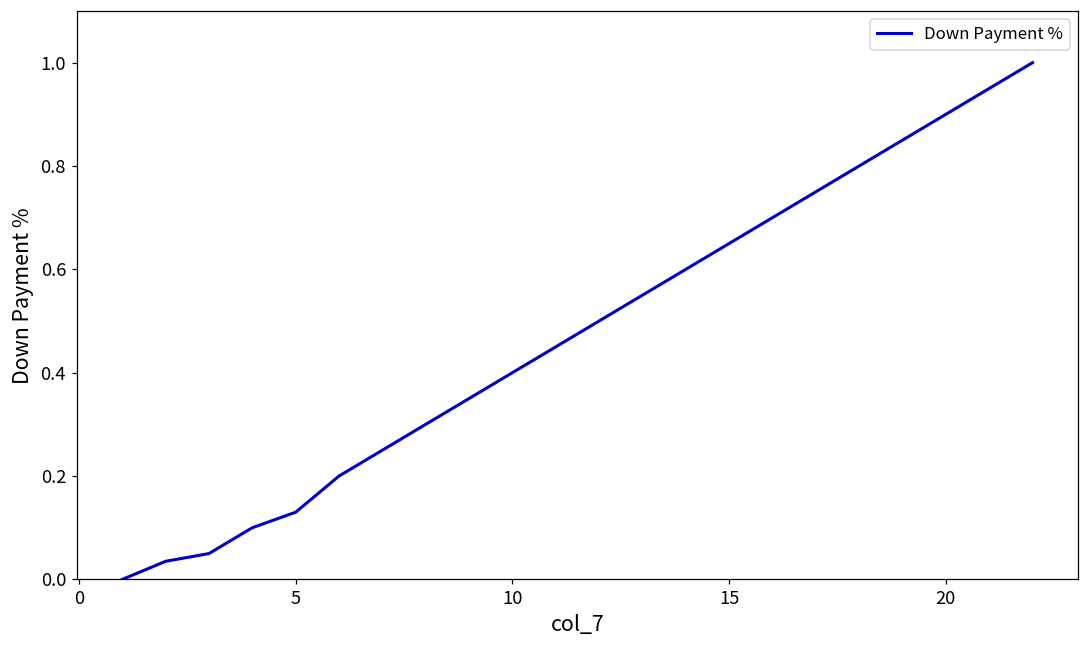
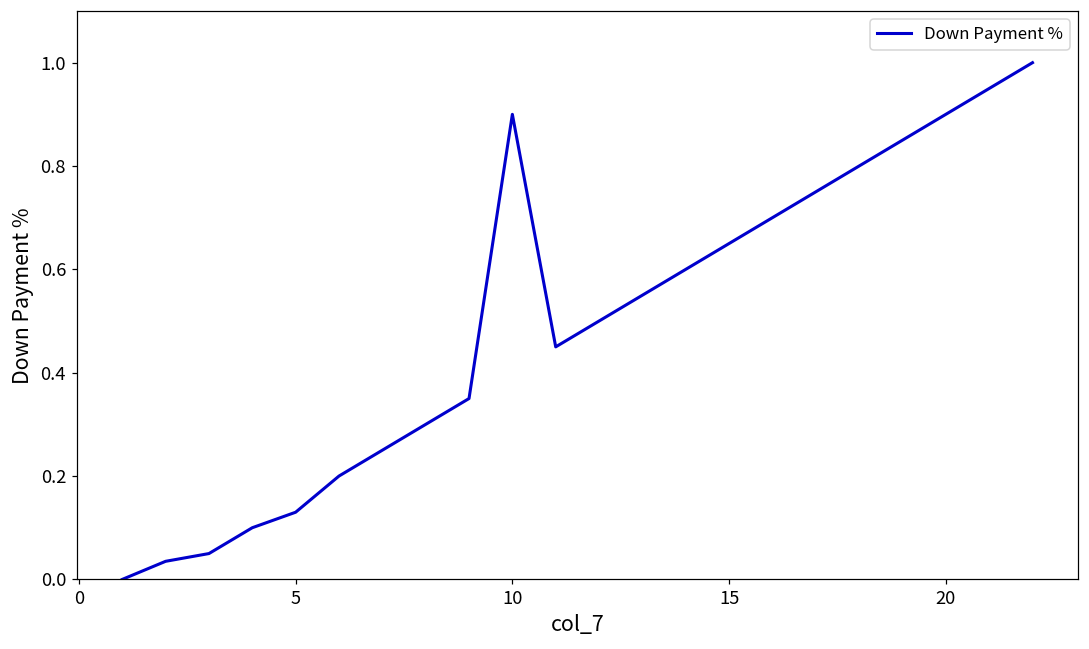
10: 0.4 -> 0.9
